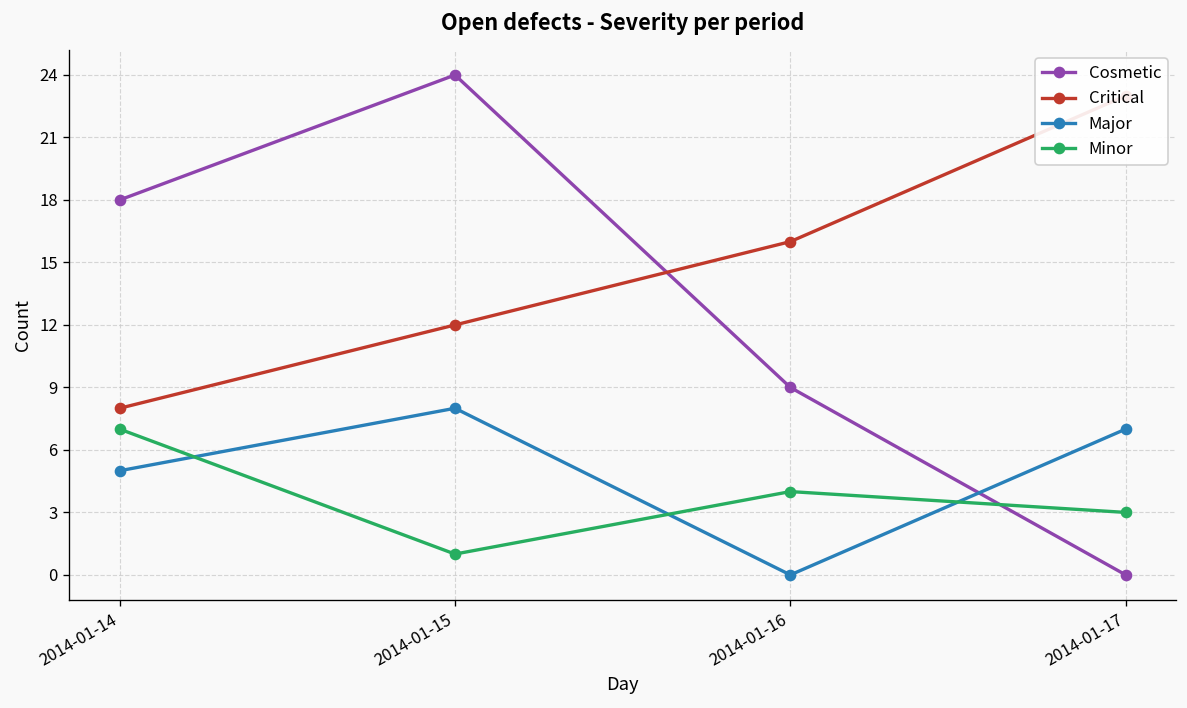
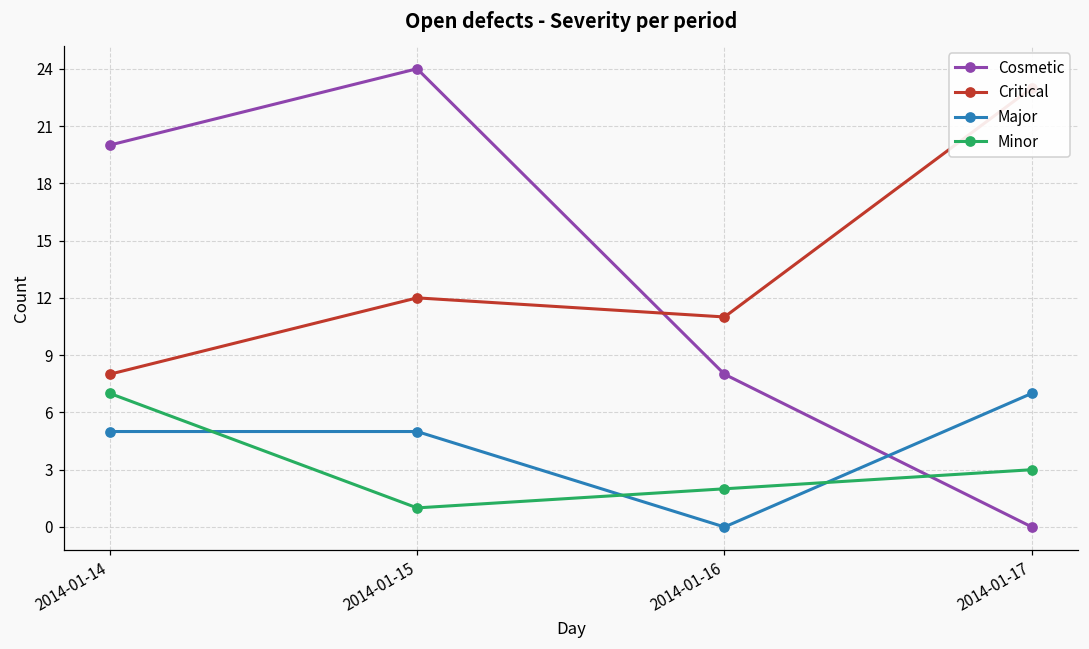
Cosmetic, 2014-01-14: 18 -> 20
Major, 2014-01-15: 8 -> 5
Cosmetic, 2014-01-16: 9 -> 8
Critical, 2014-01-16: 16 -> 11
Minor, 2014-01-16: 4 -> 2
